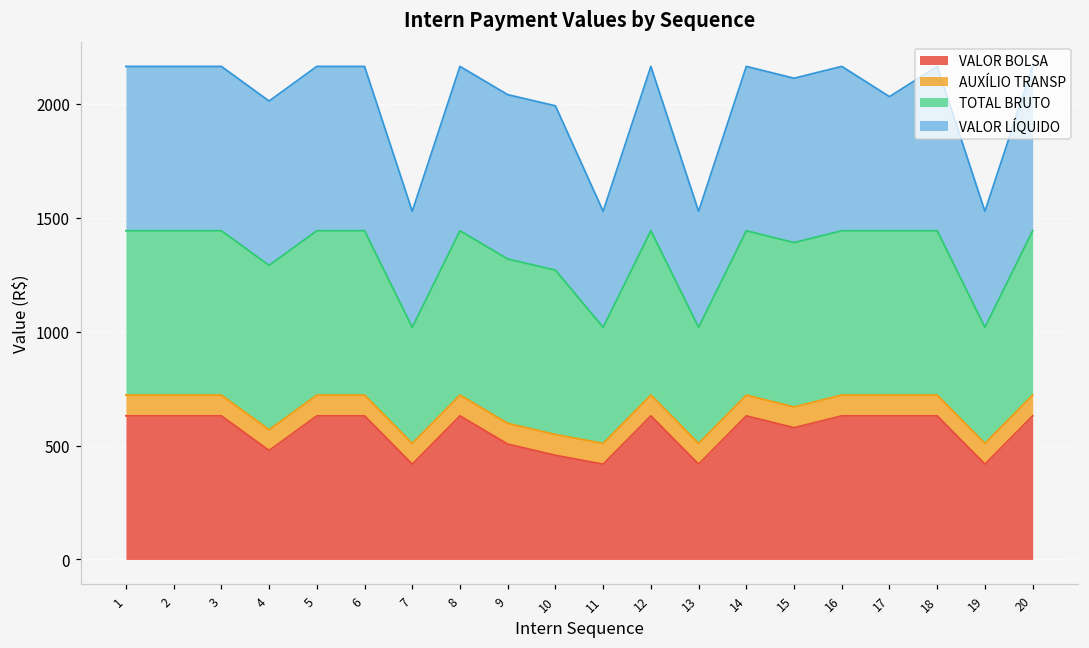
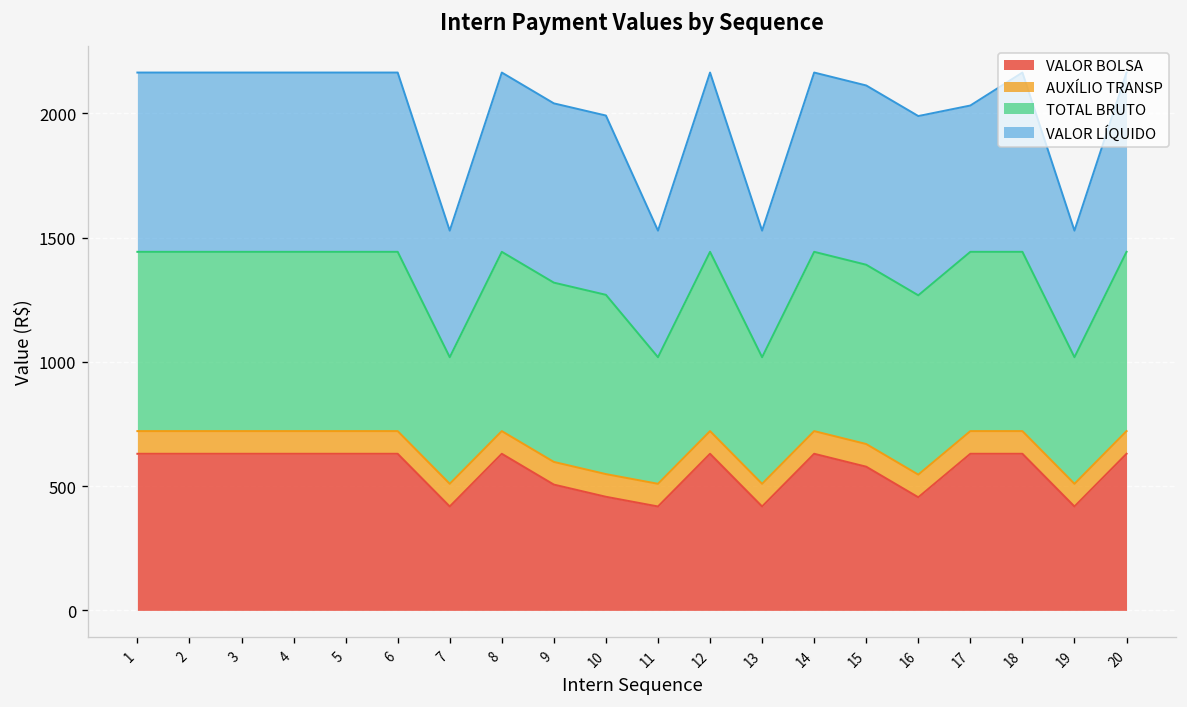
VALOR BOLSA, 4: 480 -> 630
VALOR BOLSA, 16: 630 -> 460
